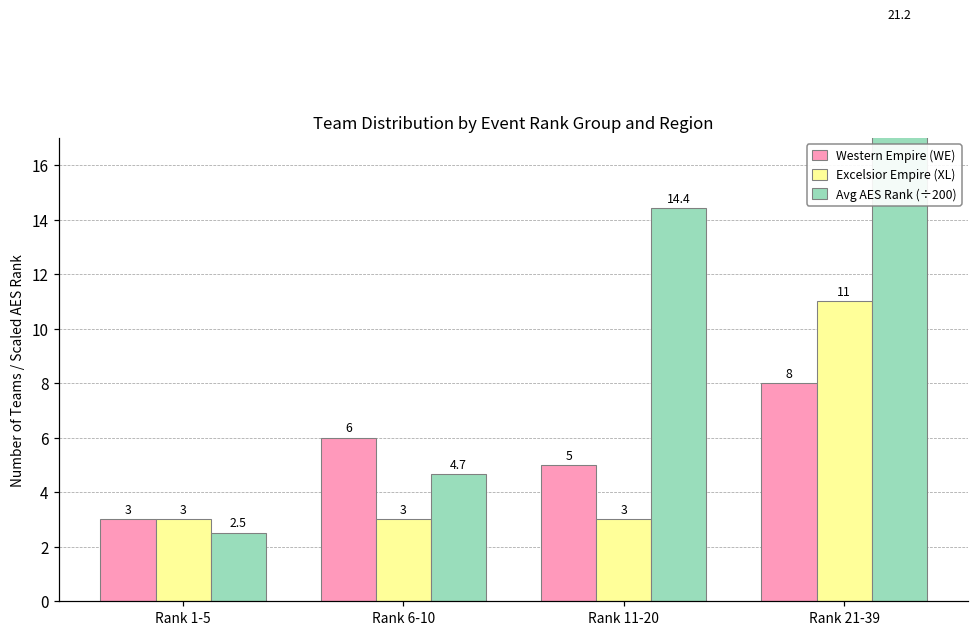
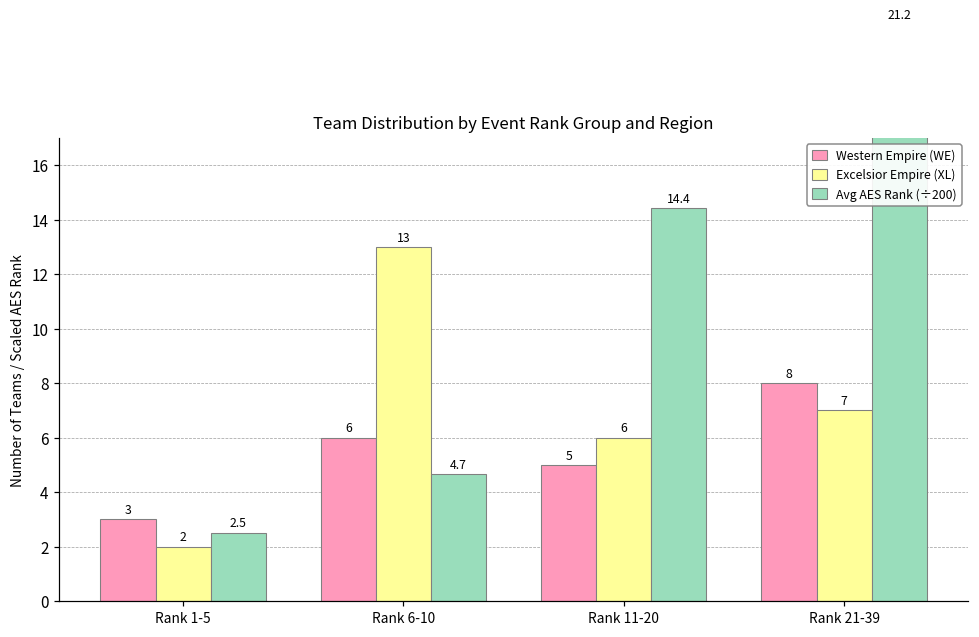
Excelsior Empire (XL), Rank 1-5: 3 -> 2
Excelsior Empire (XL), Rank 6-10: 3 -> 13
Excelsior Empire (XL), Rank 11-20: 3 -> 6
Excelsior Empire (XL), Rank 21-39: 11 -> 7
